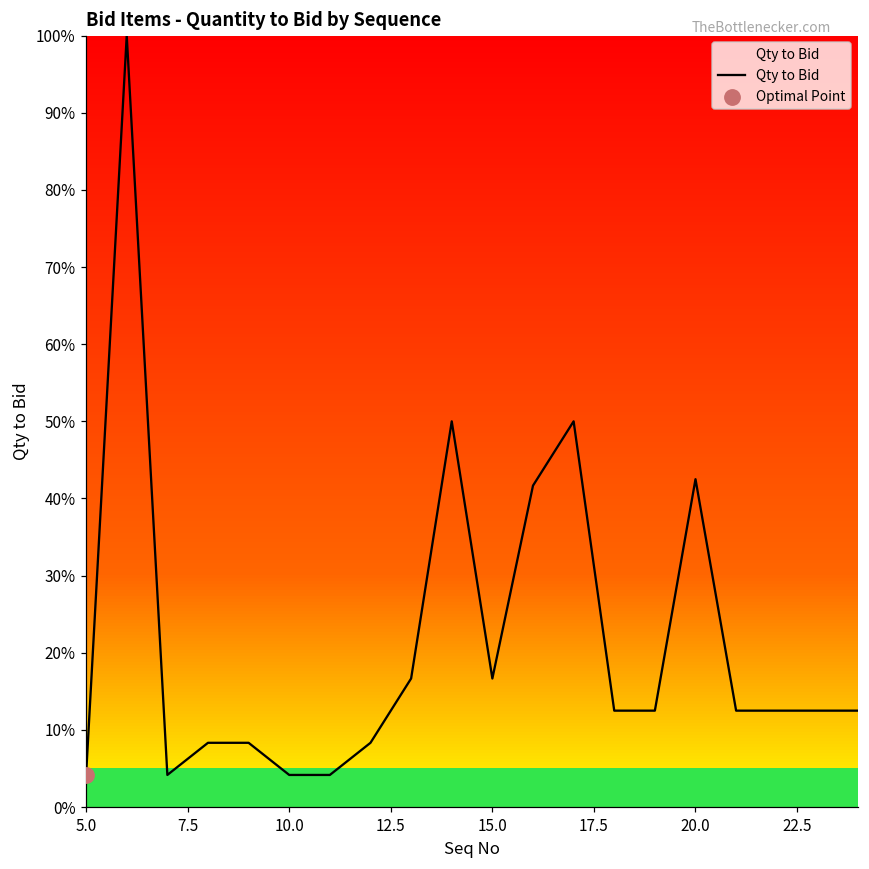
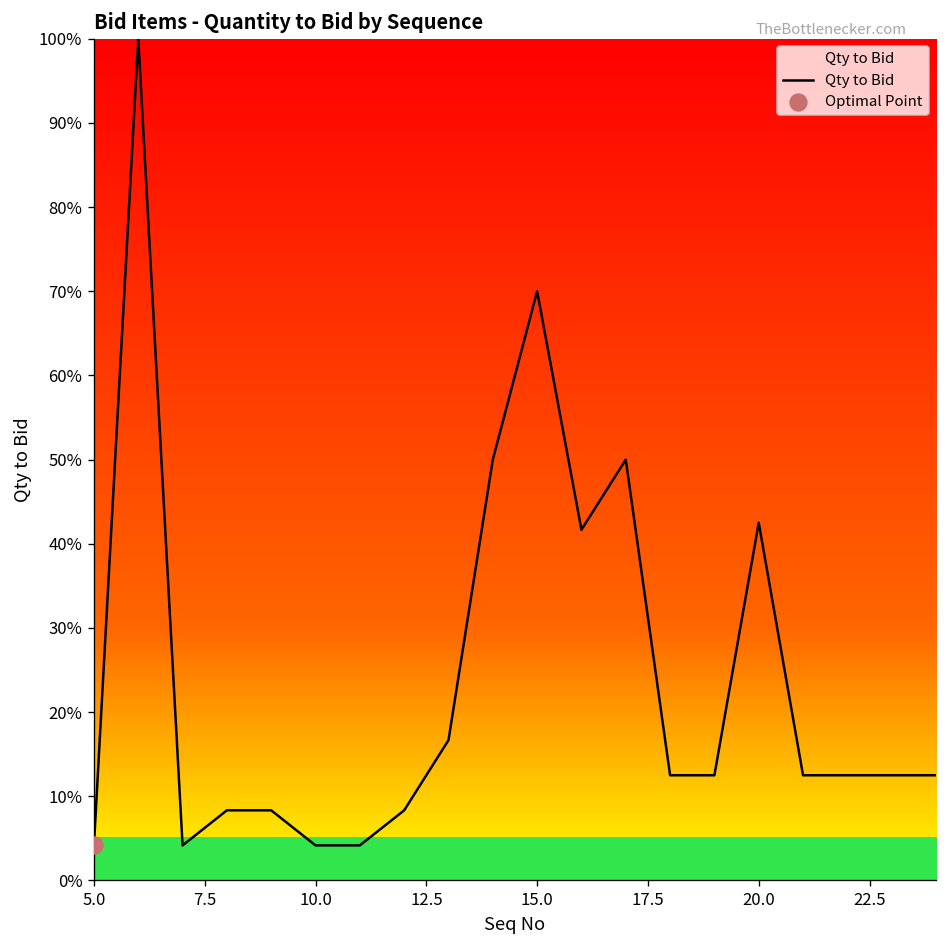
Qty to Bid, 15.0: 17% -> 70%
